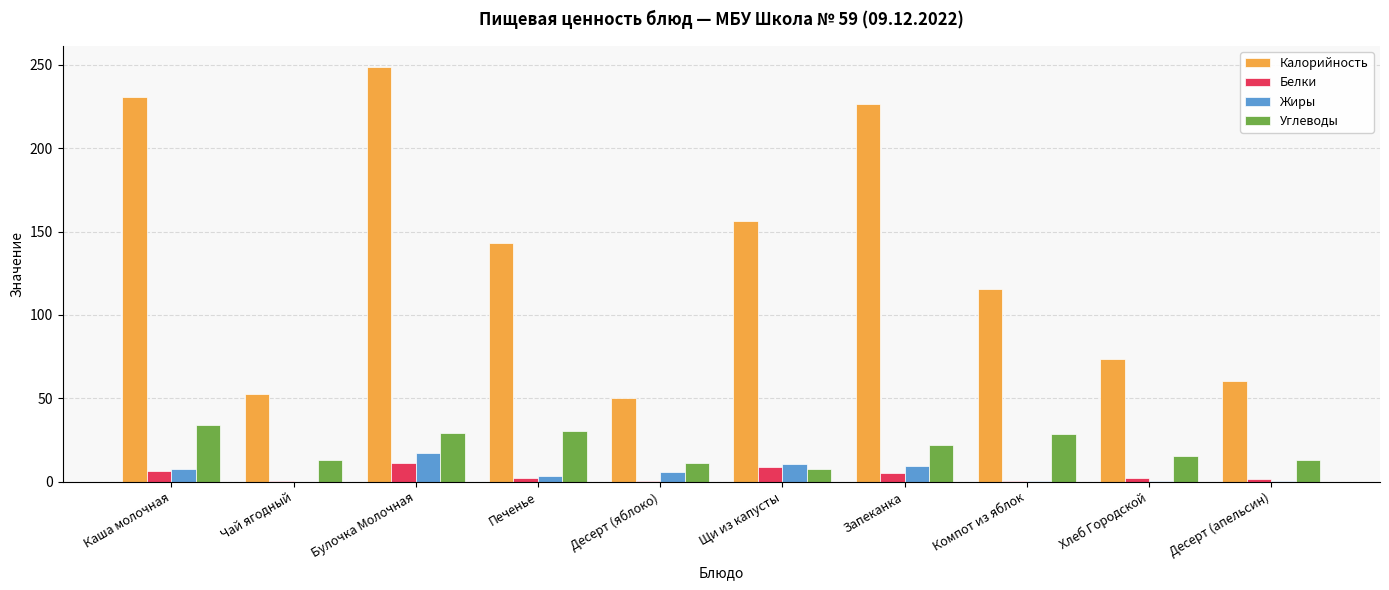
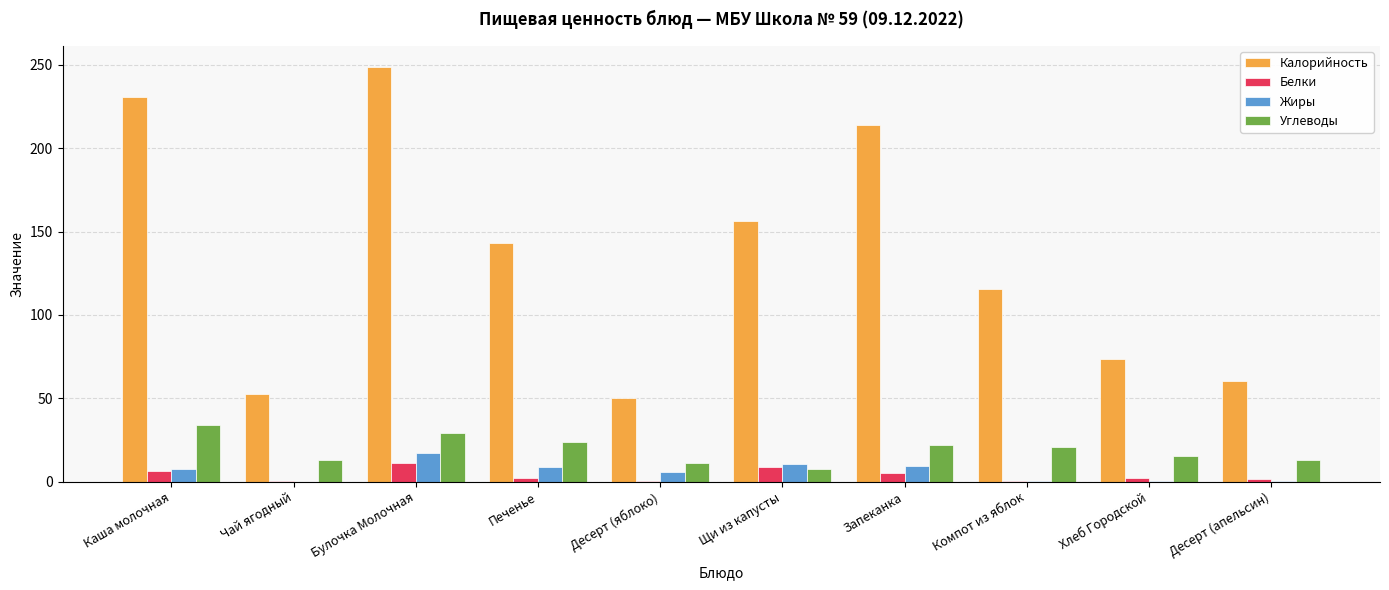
Жиры, Печенье: 3 -> 9
Углеводы, Печенье: 31 -> 24
Калорийность, Запеканка: 227 -> 214
Углеводы, Компот из яблок: 28 -> 21
